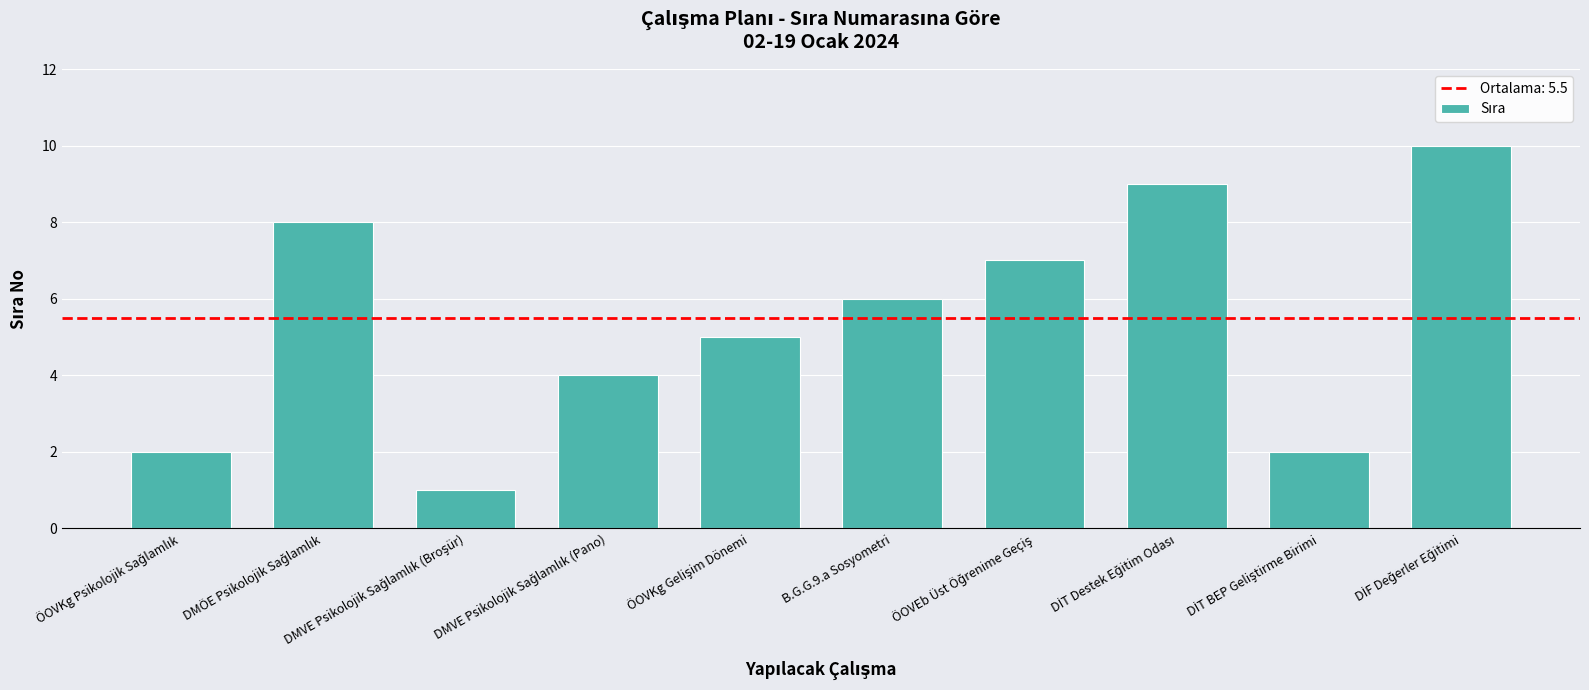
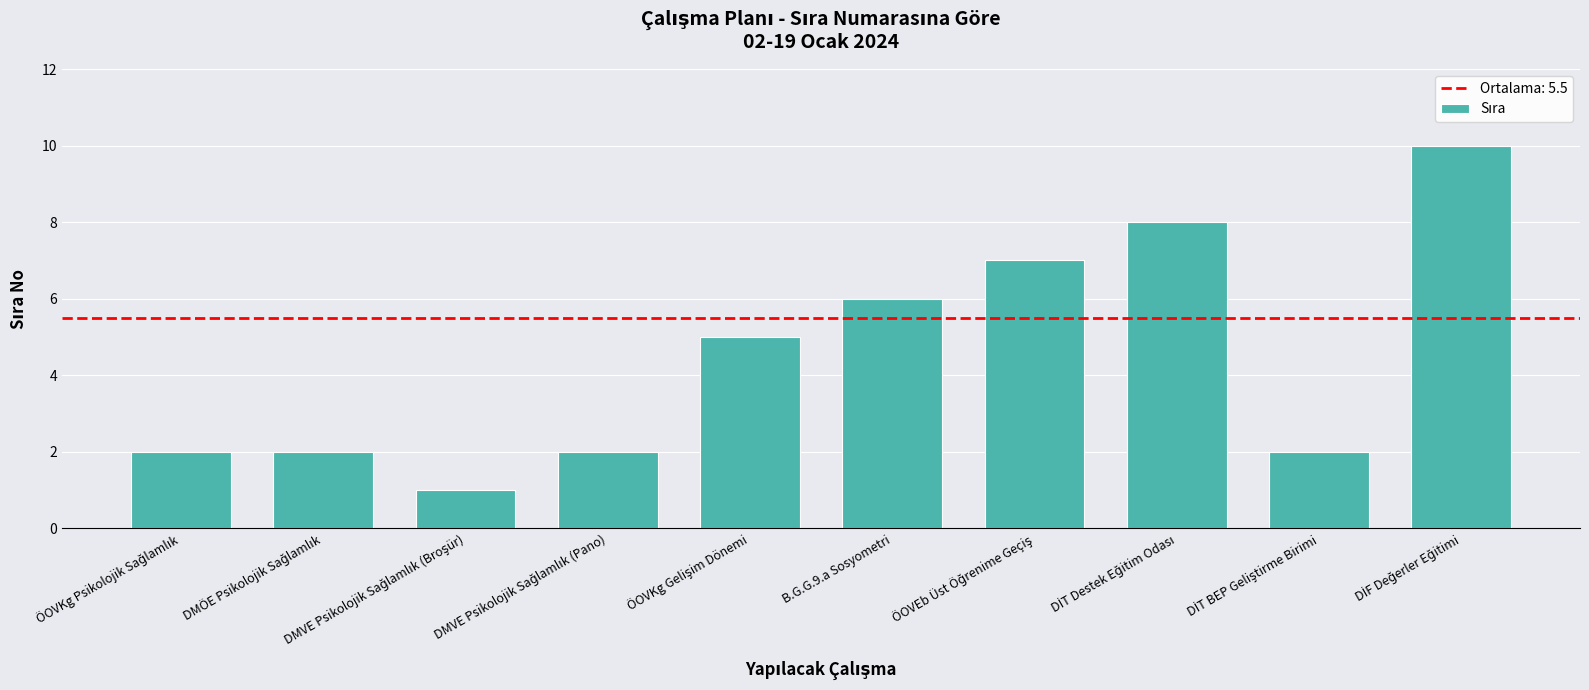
DMÖE Psikolojik Sağlamlık: 8 -> 2
DMVE Psikolojik Sağlamlık (Pano): 4 -> 2
DİT Destek Eğitim Odası: 9 -> 8
